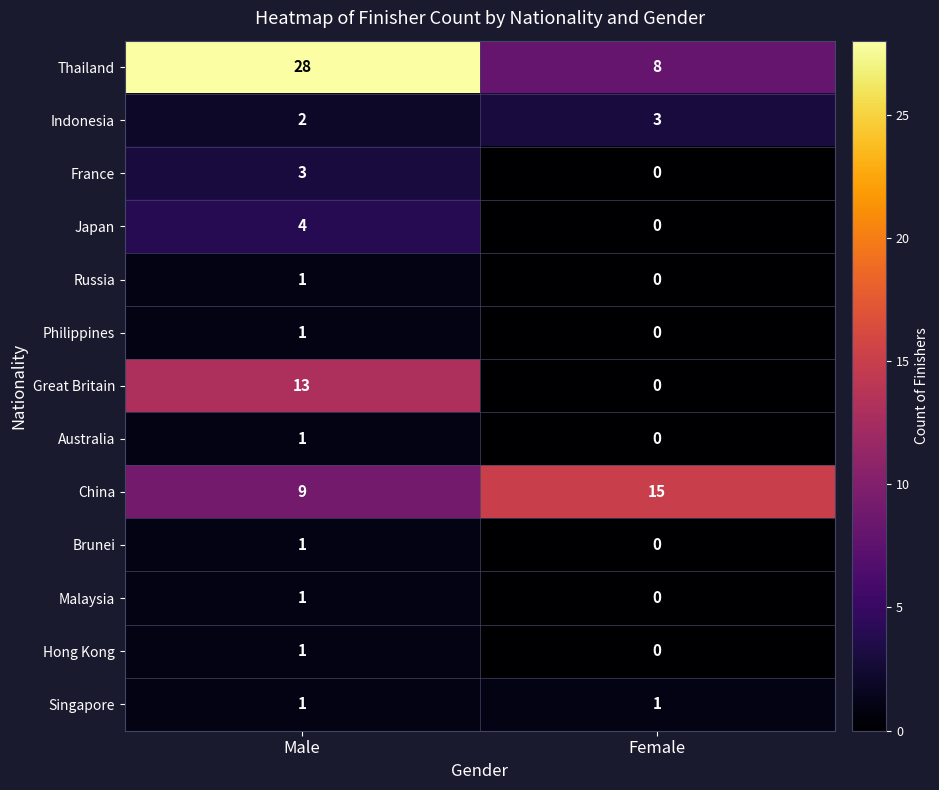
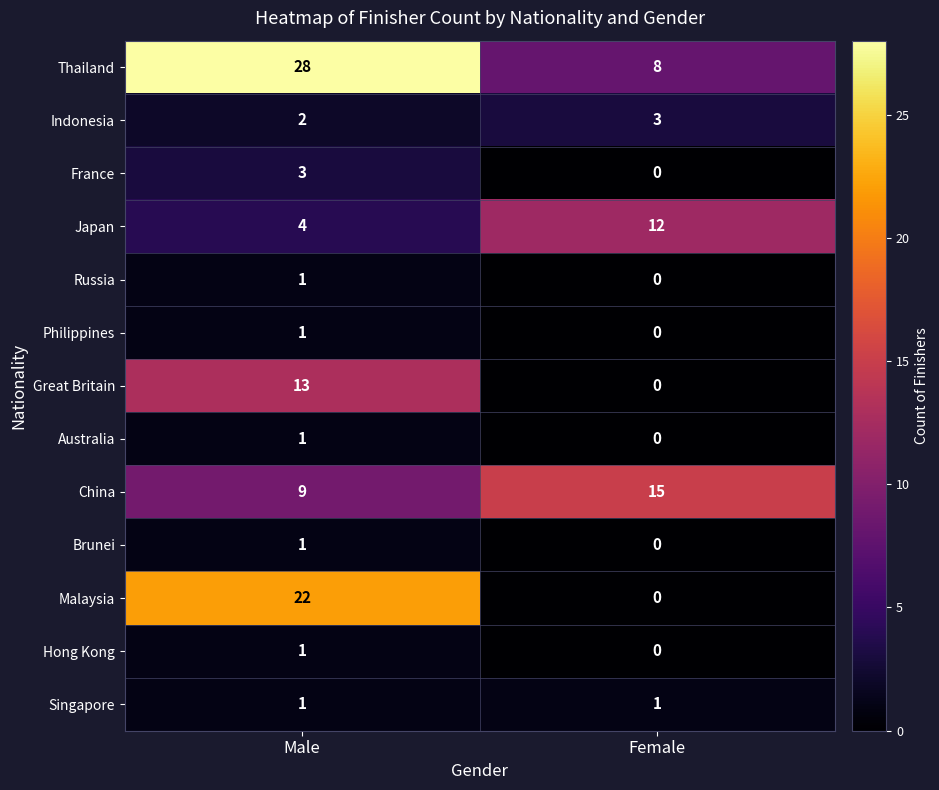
Japan, Female: 0 -> 12
Malaysia, Male: 1 -> 22
